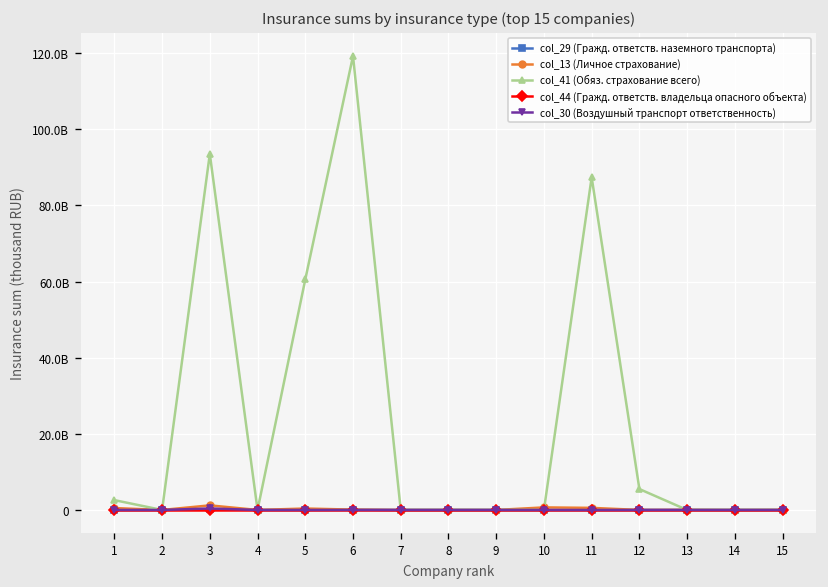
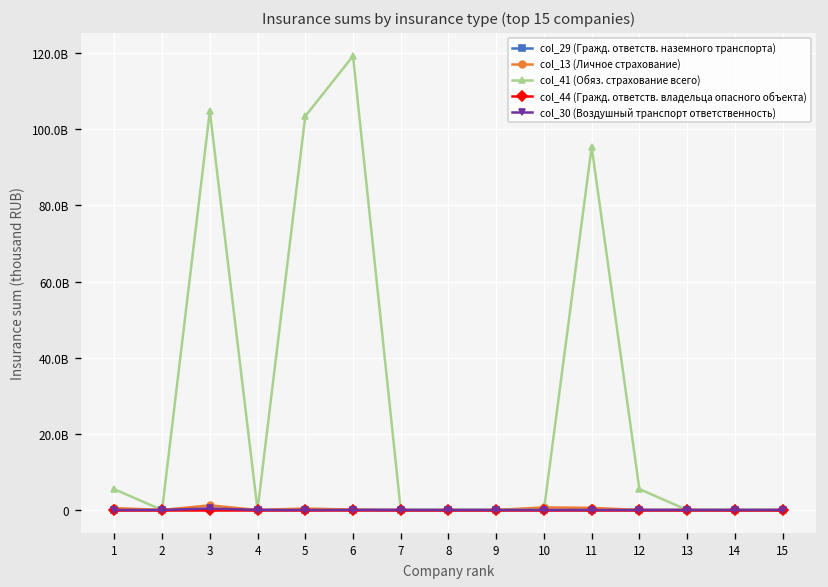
col_41 (Обяз. страхование всего), 1: 3000000000 -> 5000000000
col_41 (Обяз. страхование всего), 3: 94000000000 -> 105000000000
col_41 (Обяз. страхование всего), 5: 61000000000 -> 103000000000
col_41 (Обяз. страхование всего), 11: 87000000000 -> 95000000000
